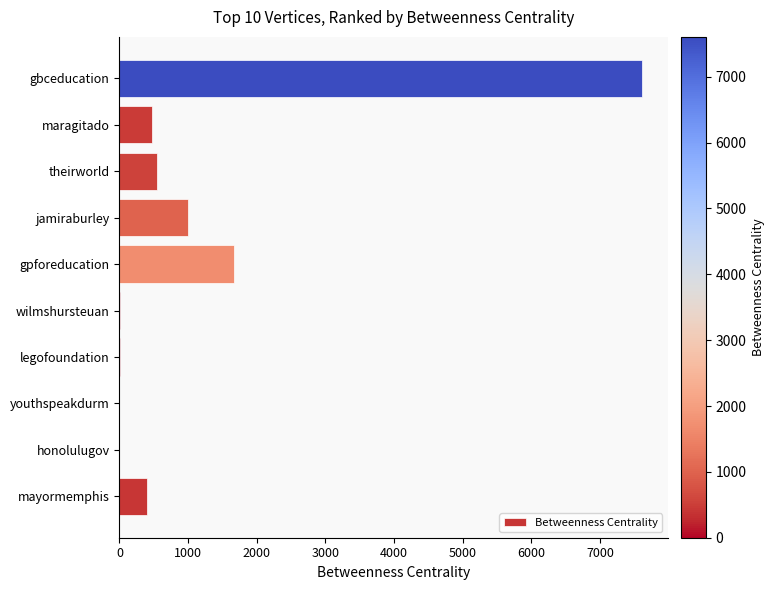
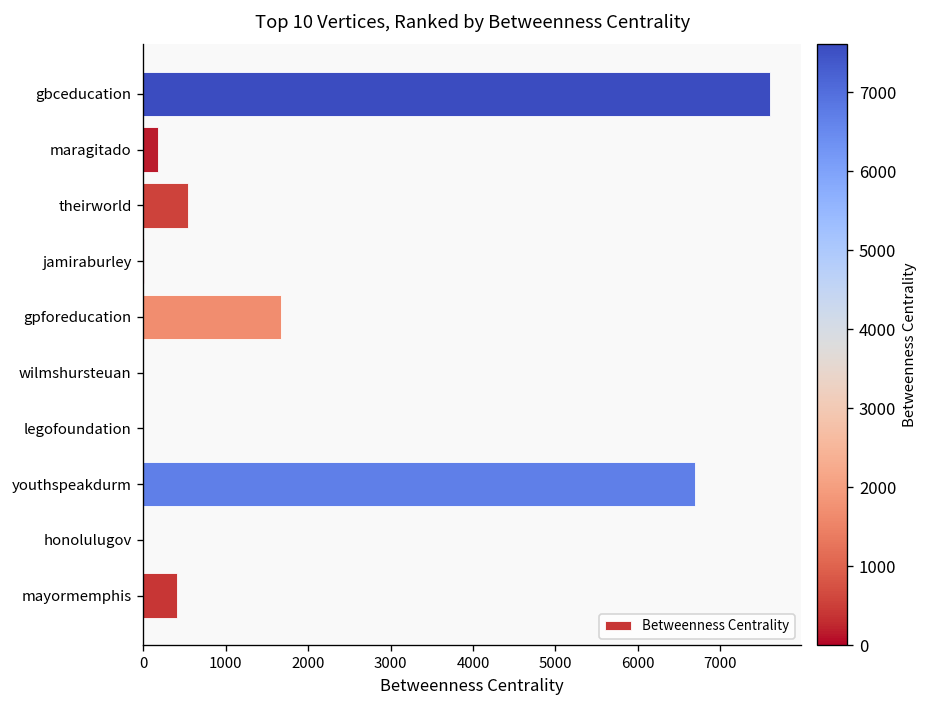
maragitado: 500 -> 200
jamiraburley: 1000 -> 0
youthspeakdurm: 0 -> 6700
